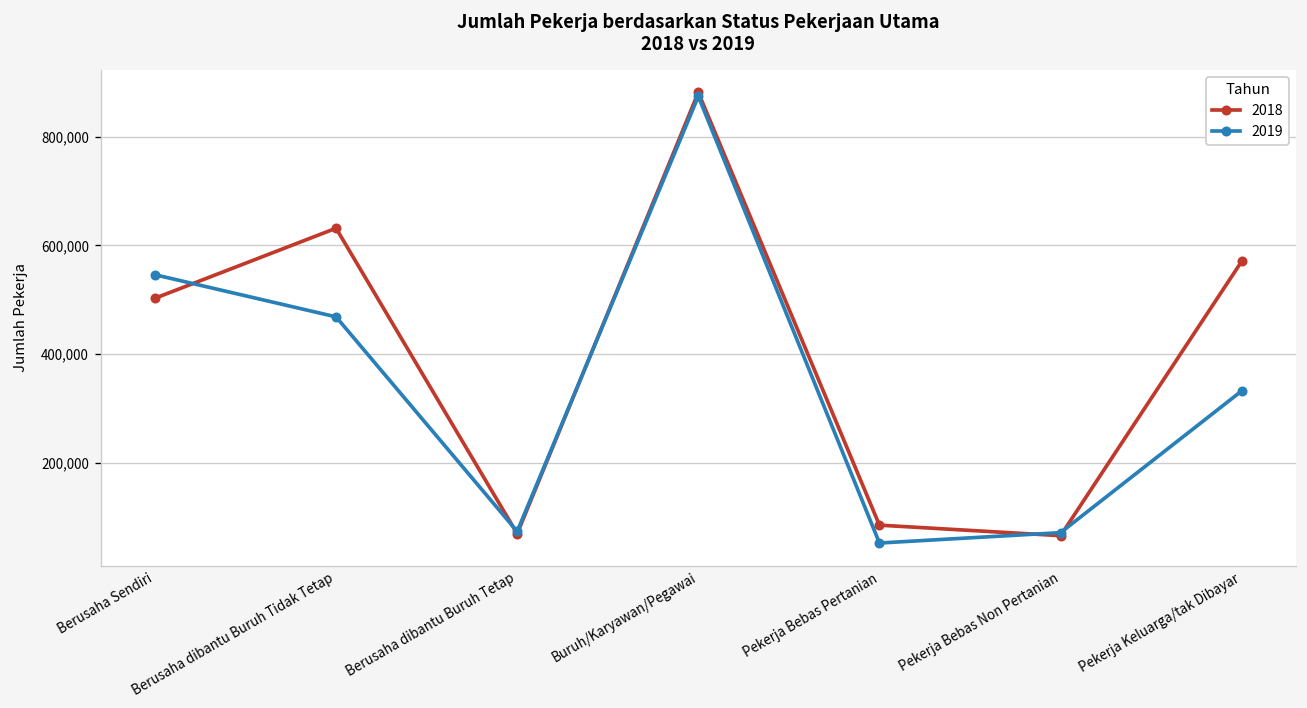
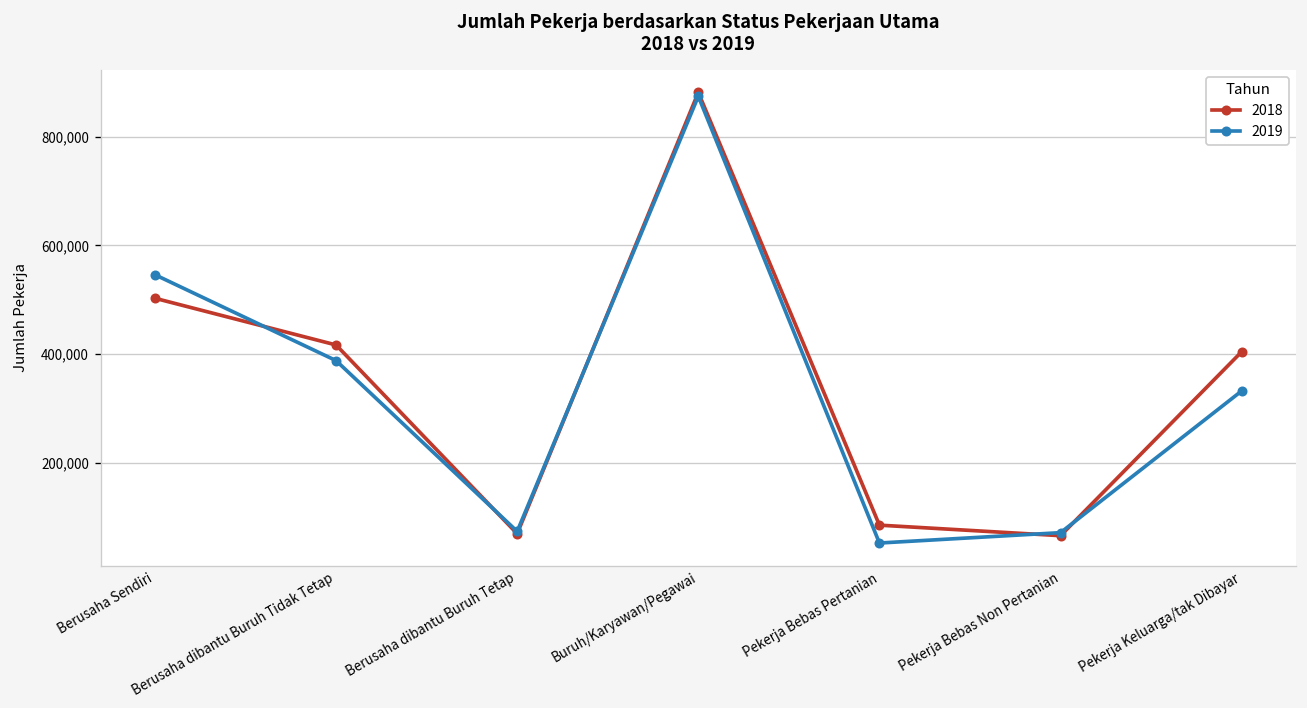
2018, Berusaha dibantu Buruh Tidak Tetap: 630,000 -> 420,000
2019, Berusaha dibantu Buruh Tidak Tetap: 470,000 -> 390,000
2018, Pekerja Keluarga/tak Dibayar: 570,000 -> 400,000
